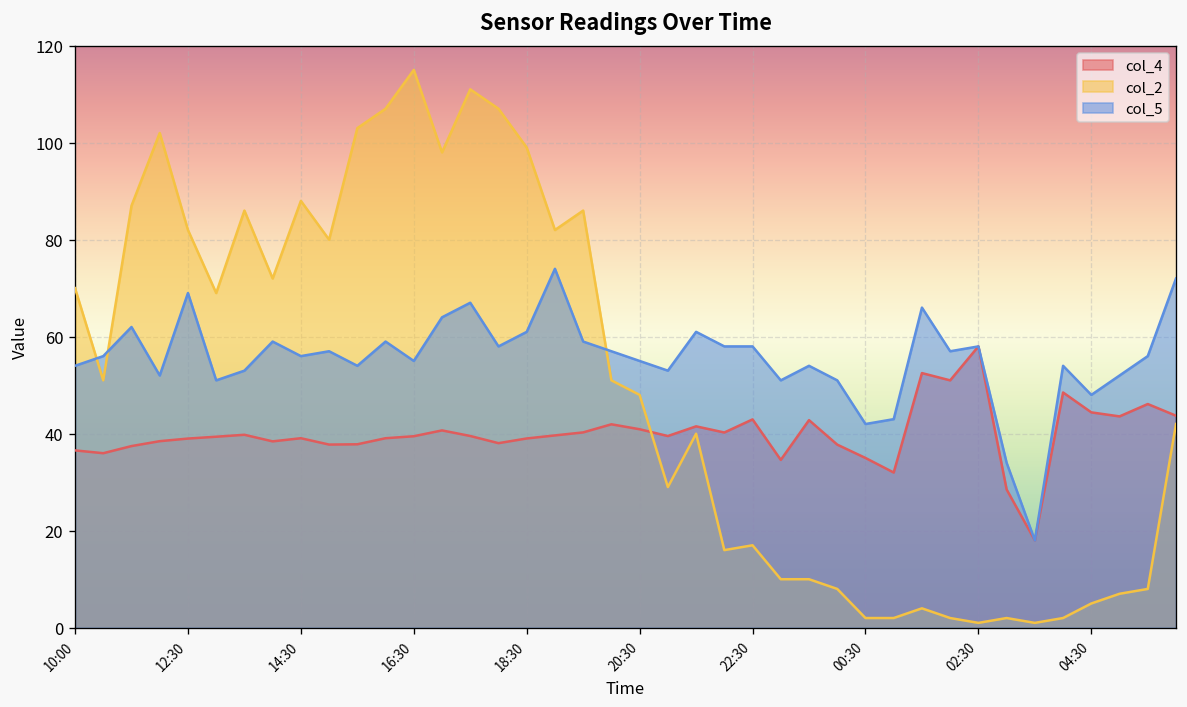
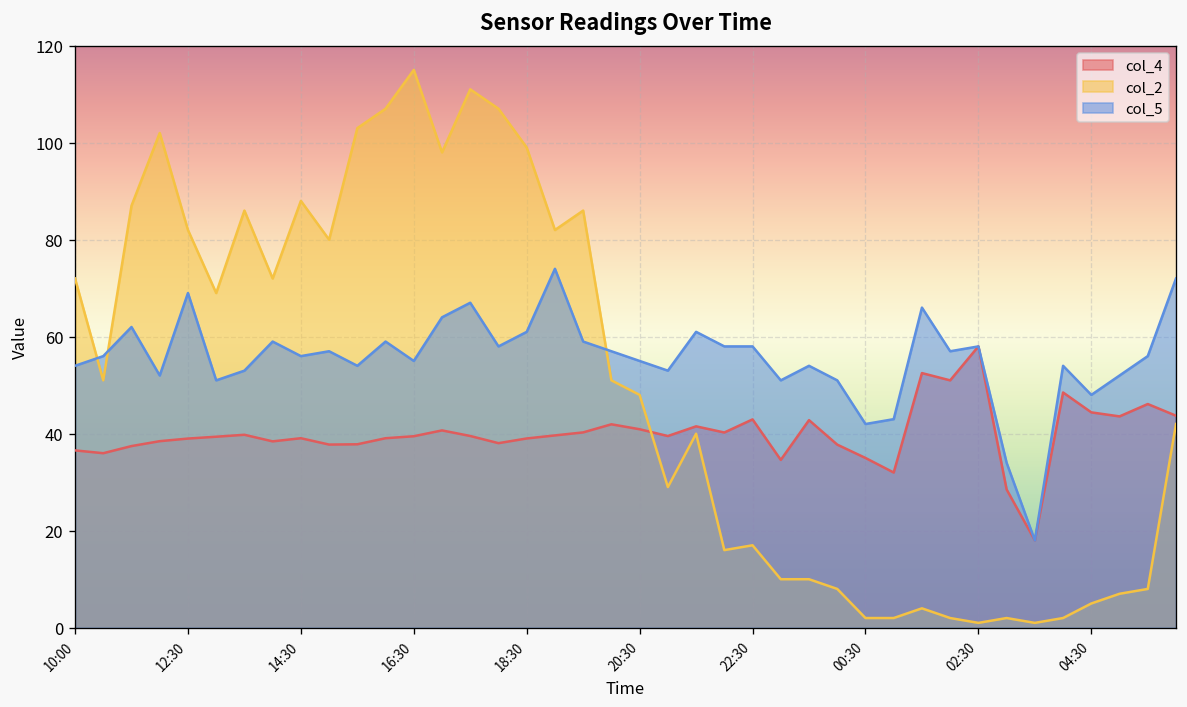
col_2, 10:00: 70 -> 72
